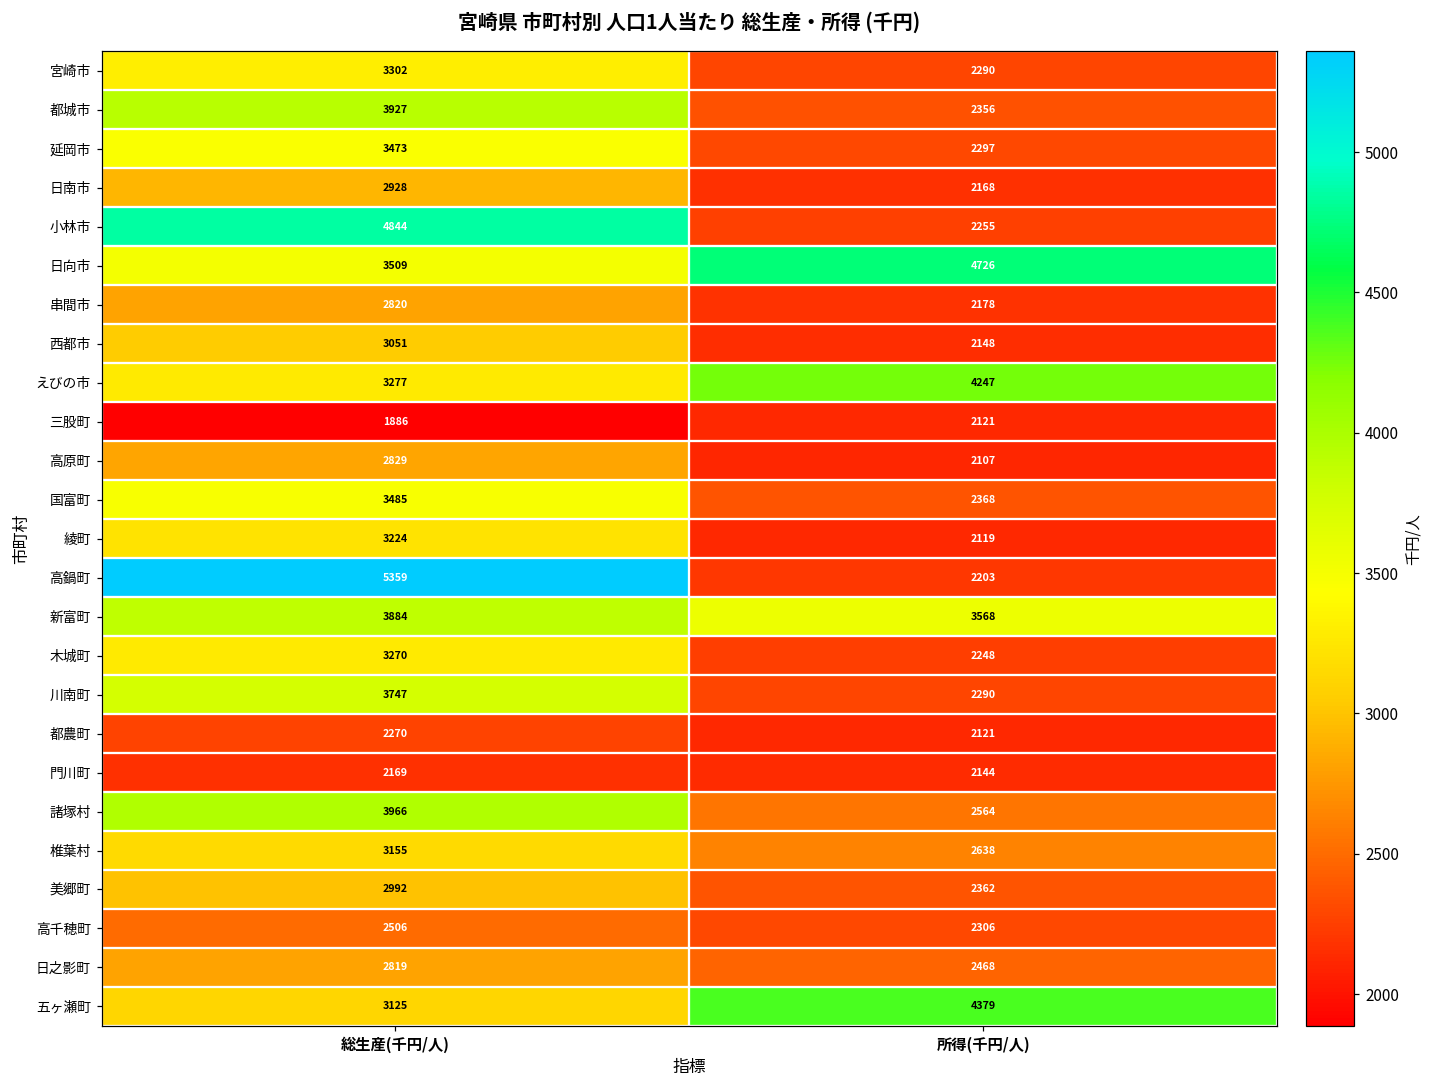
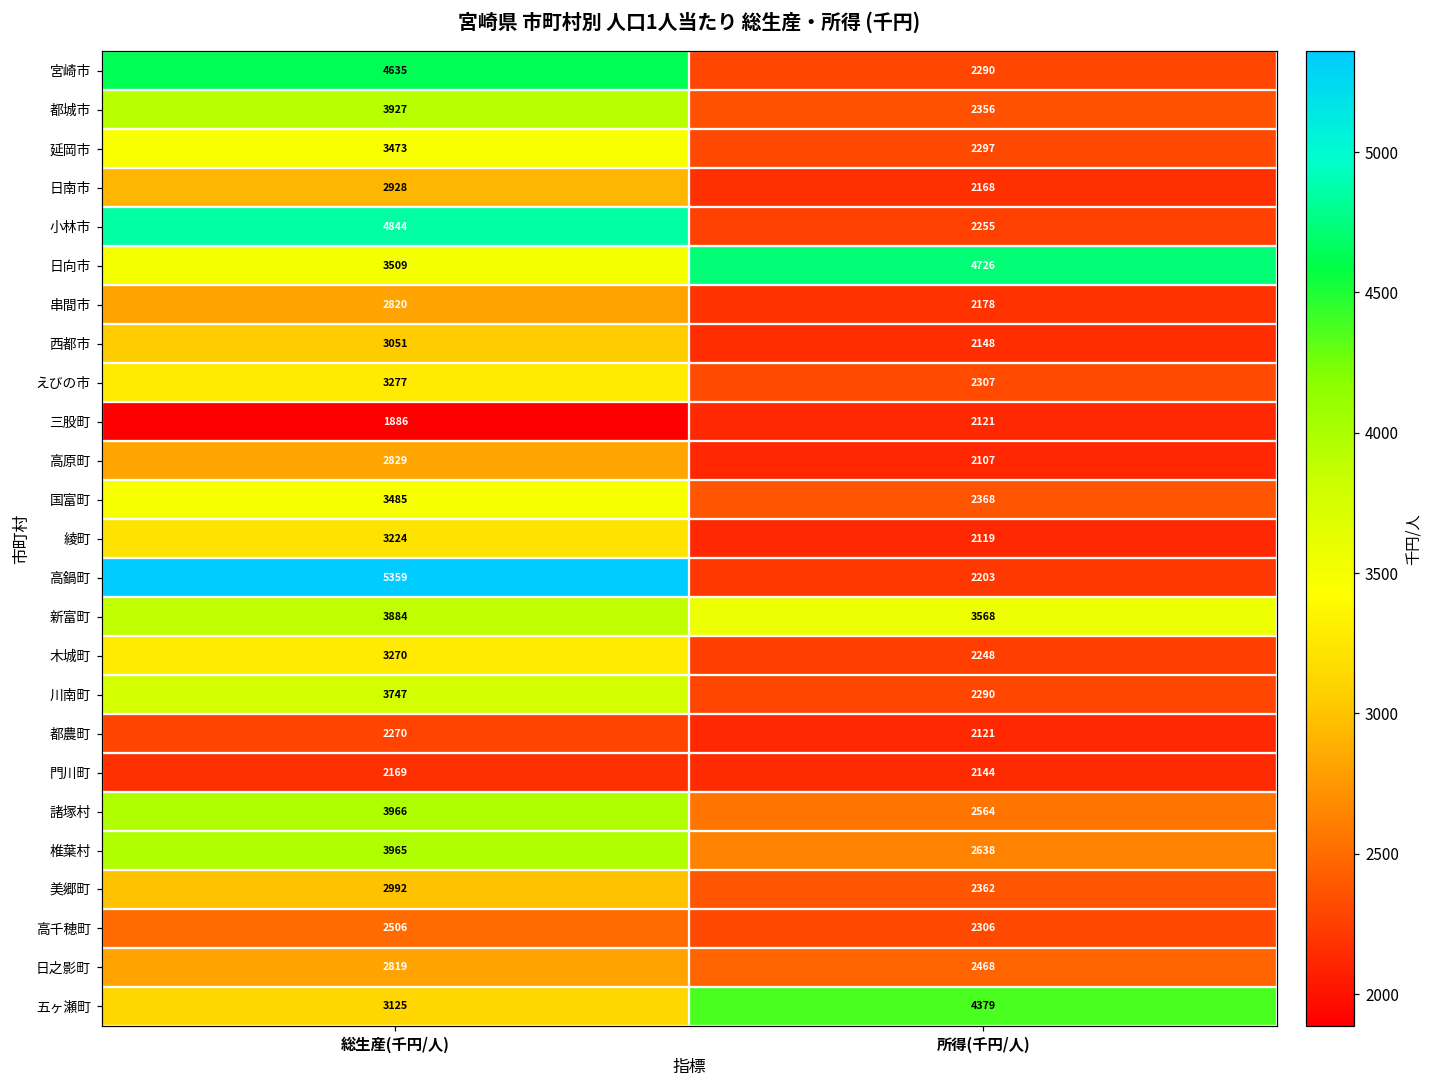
宮崎市, 総生産(千円/人): 3302 -> 4635
えびの市, 所得(千円/人): 4247 -> 2307
椎葉村, 総生産(千円/人): 3155 -> 3965
